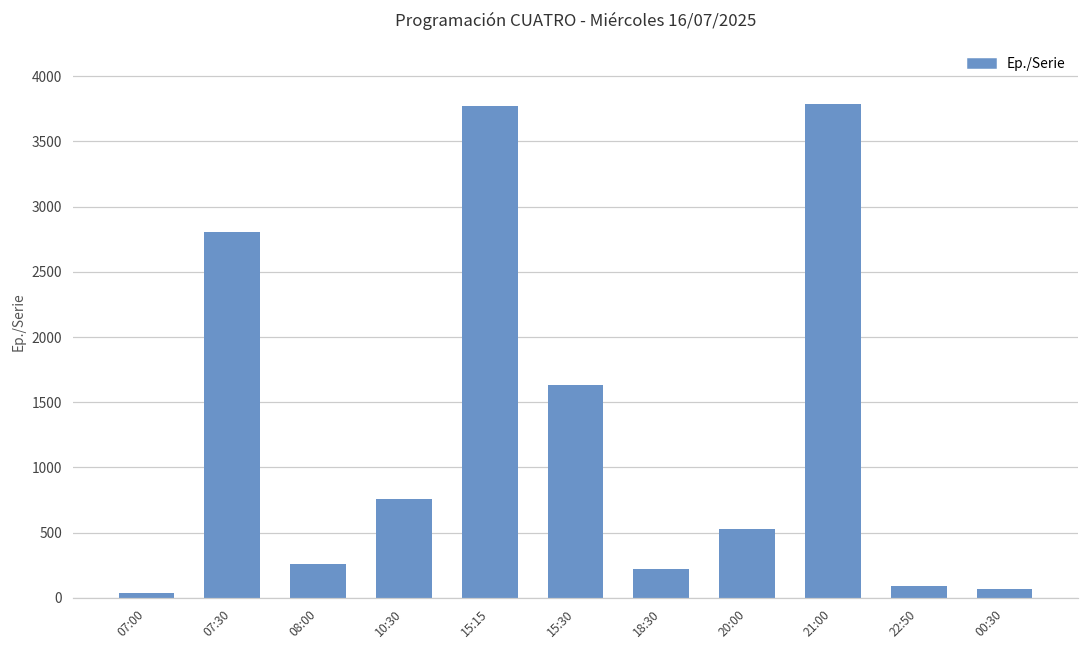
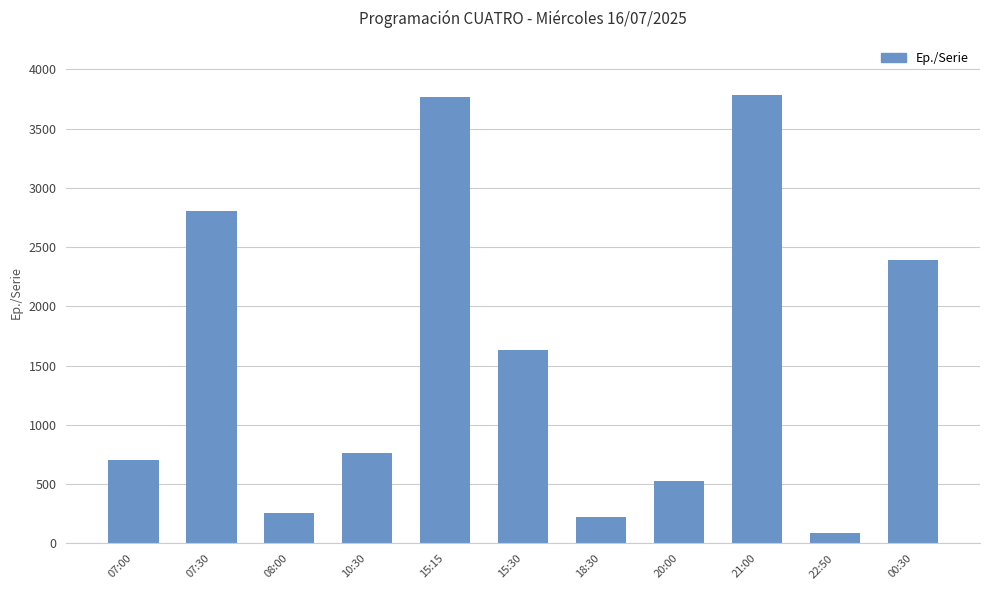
07:00: 40 -> 700
00:30: 70 -> 2390
